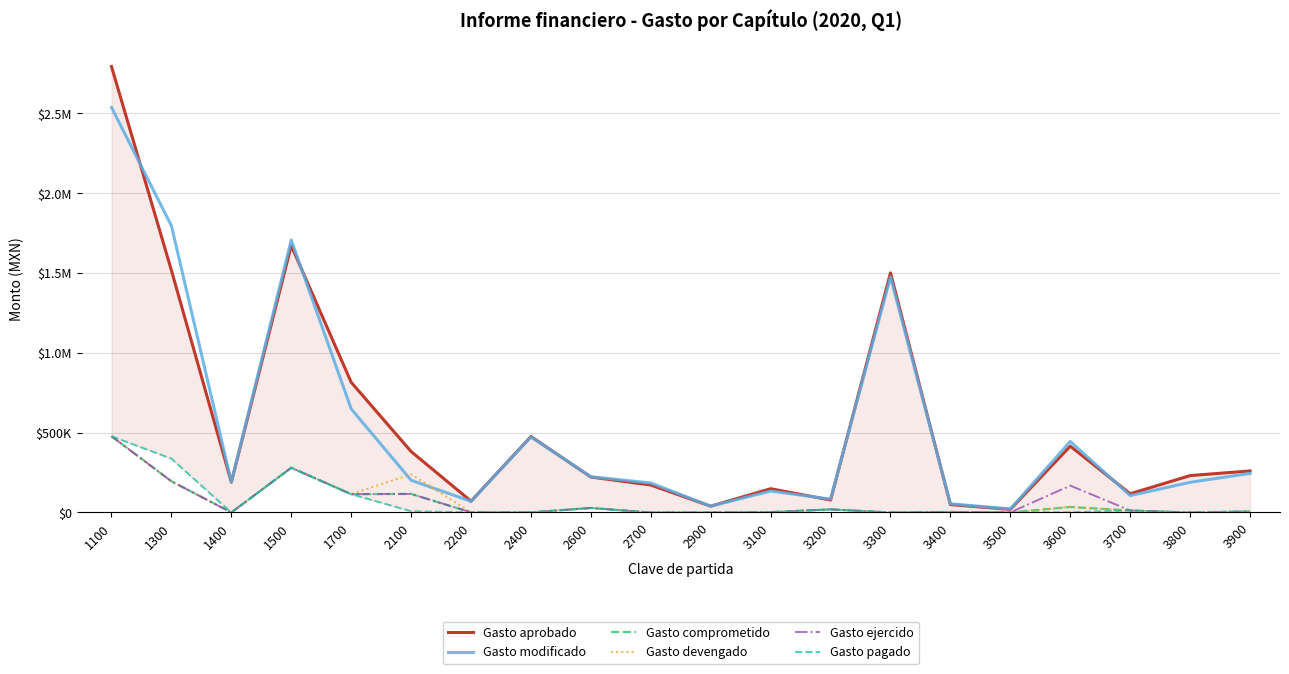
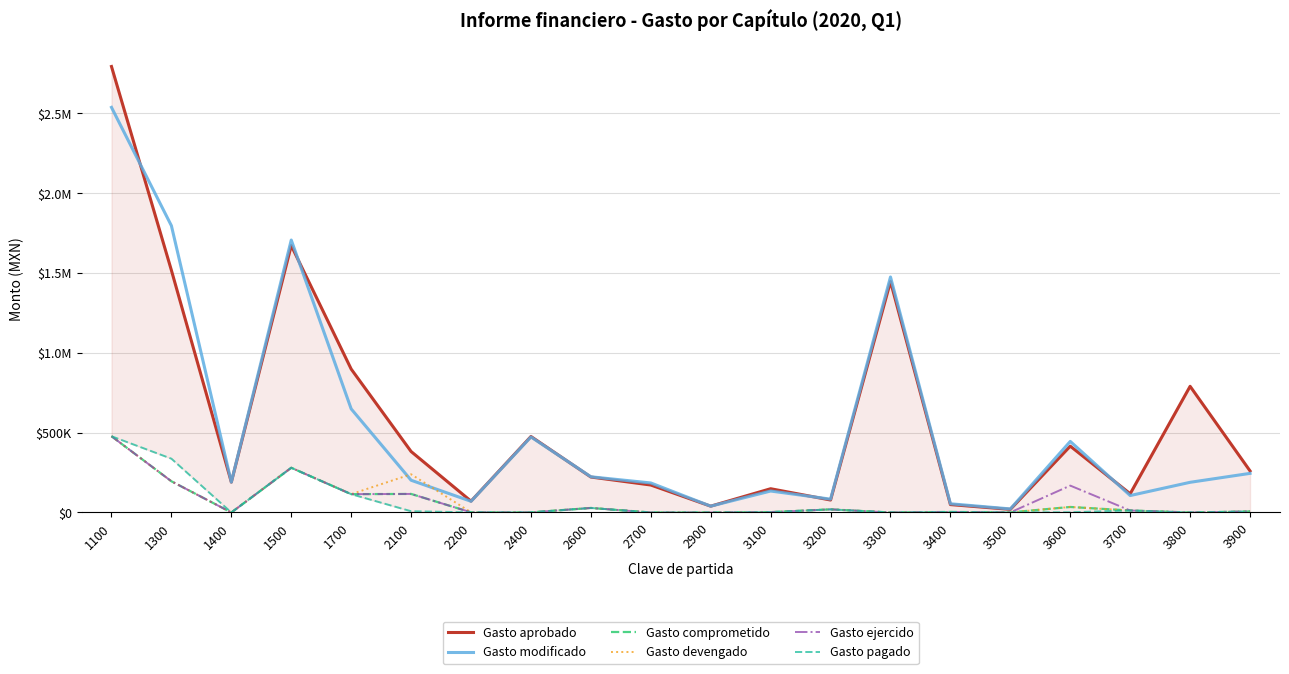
Gasto aprobado, 1700: $820000 -> $900000
Gasto aprobado, 3300: $1500000 -> $1450000
Gasto aprobado, 3800: $230000 -> $790000
